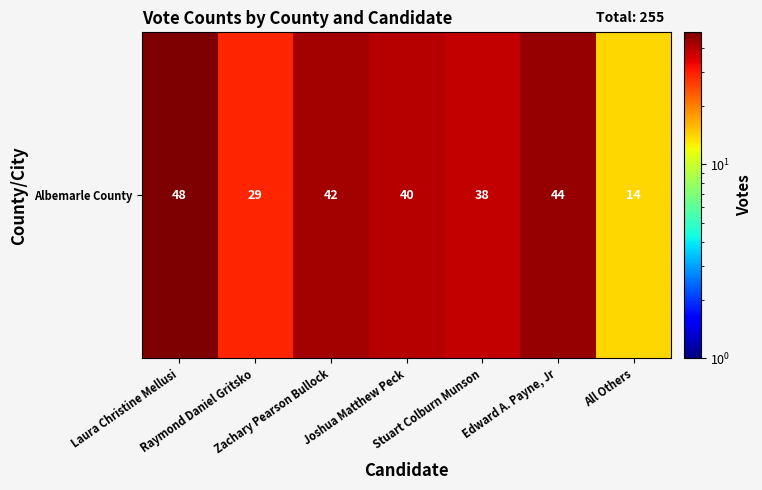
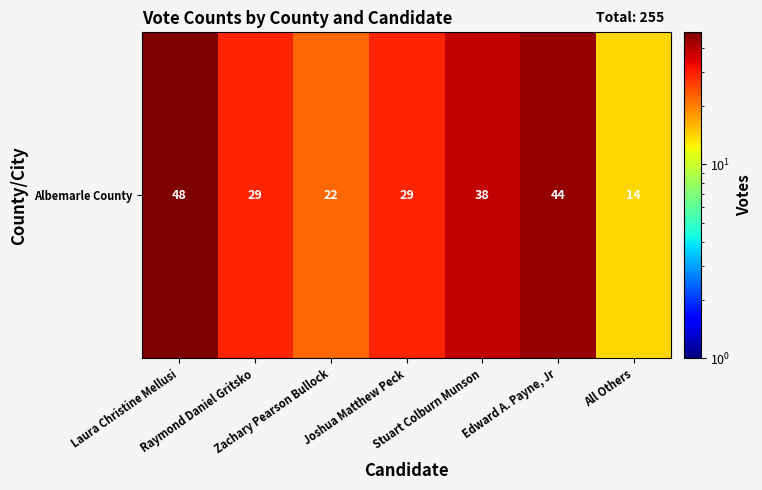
Albemarle County, Zachary Pearson Bullock: 42 -> 22
Albemarle County, Joshua Matthew Peck: 40 -> 29
